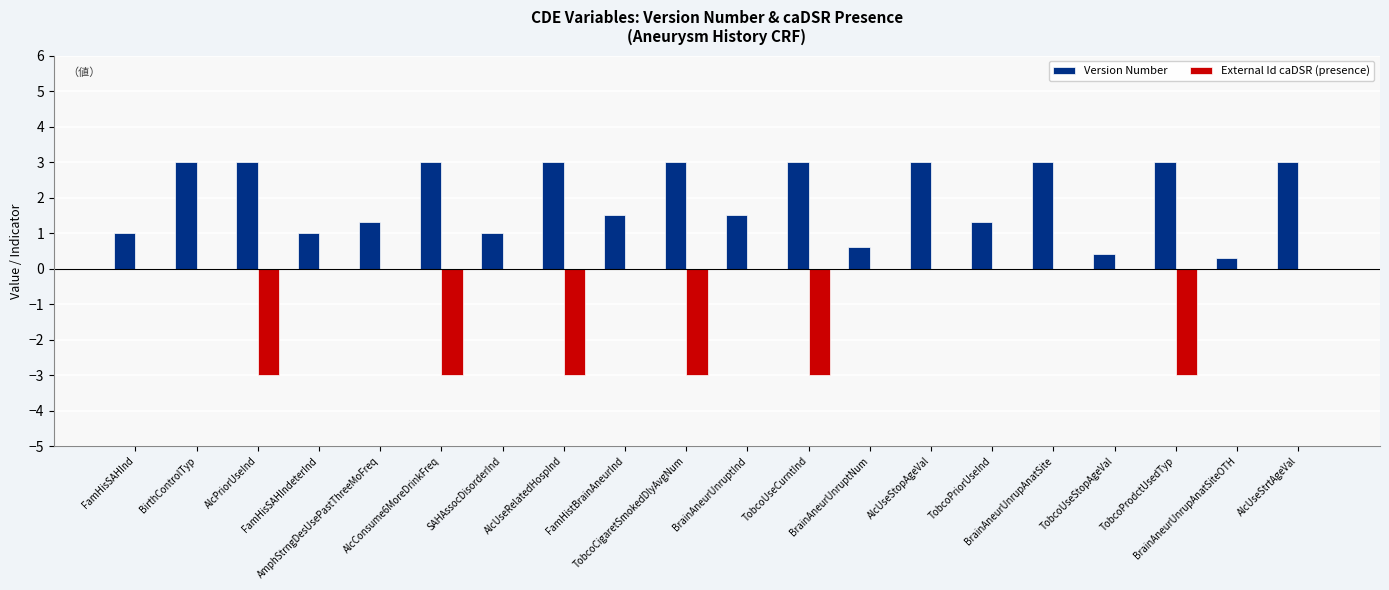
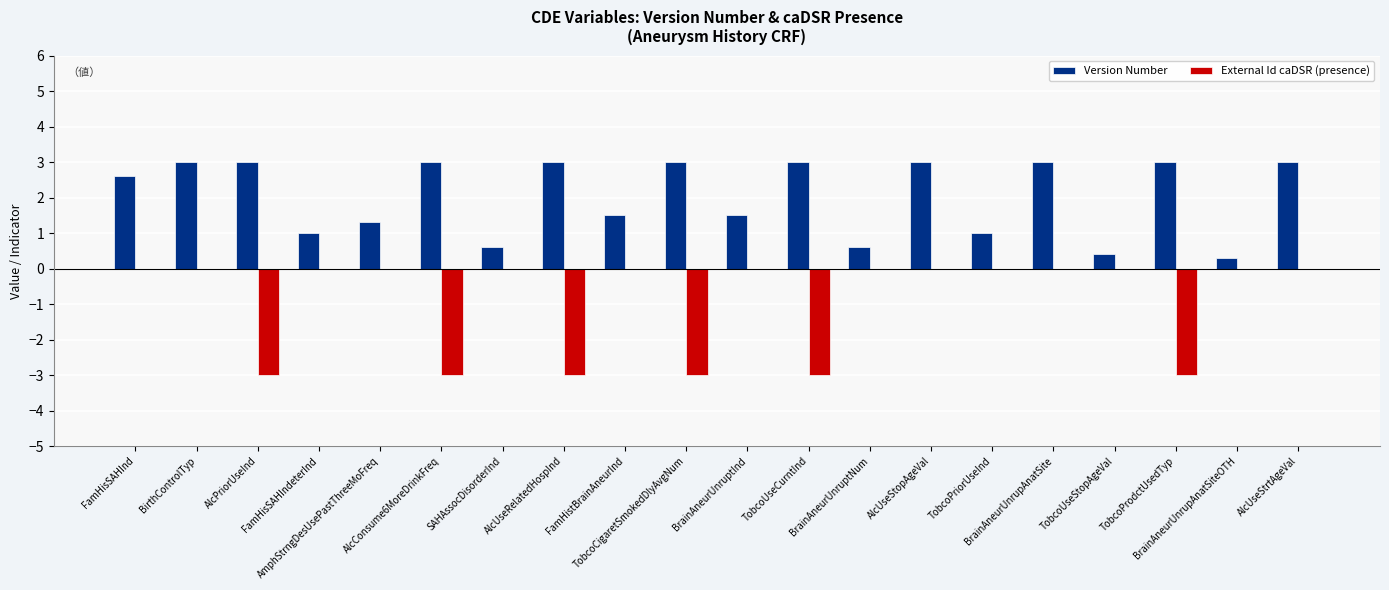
Version Number, FamHisSAHInd: 1.0 -> 2.6
Version Number, SAHAssocDisorderInd: 1.0 -> 0.6
Version Number, TobcoPriorUseInd: 1.3 -> 1.0
